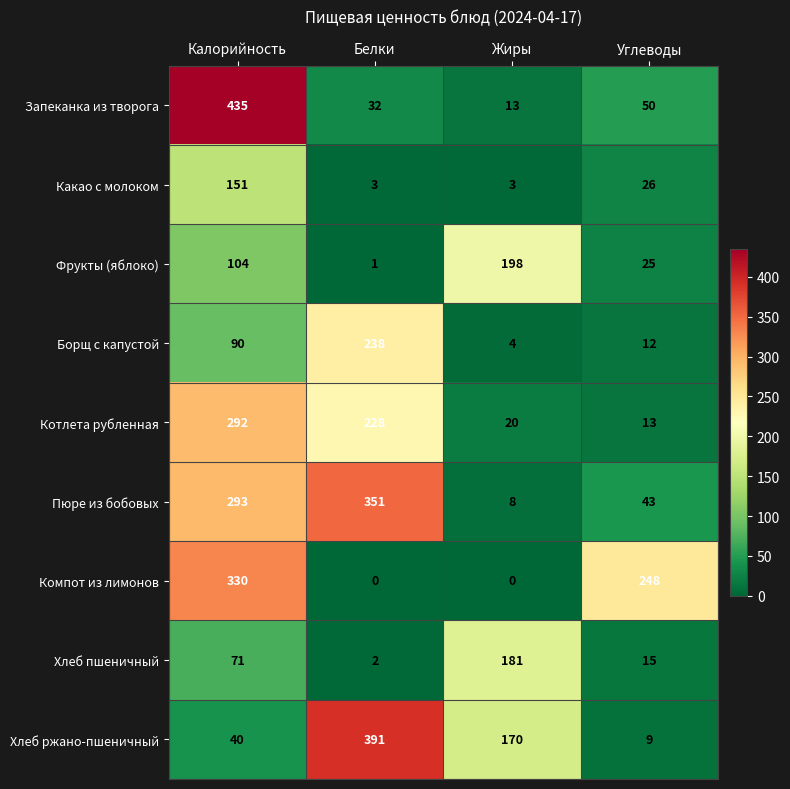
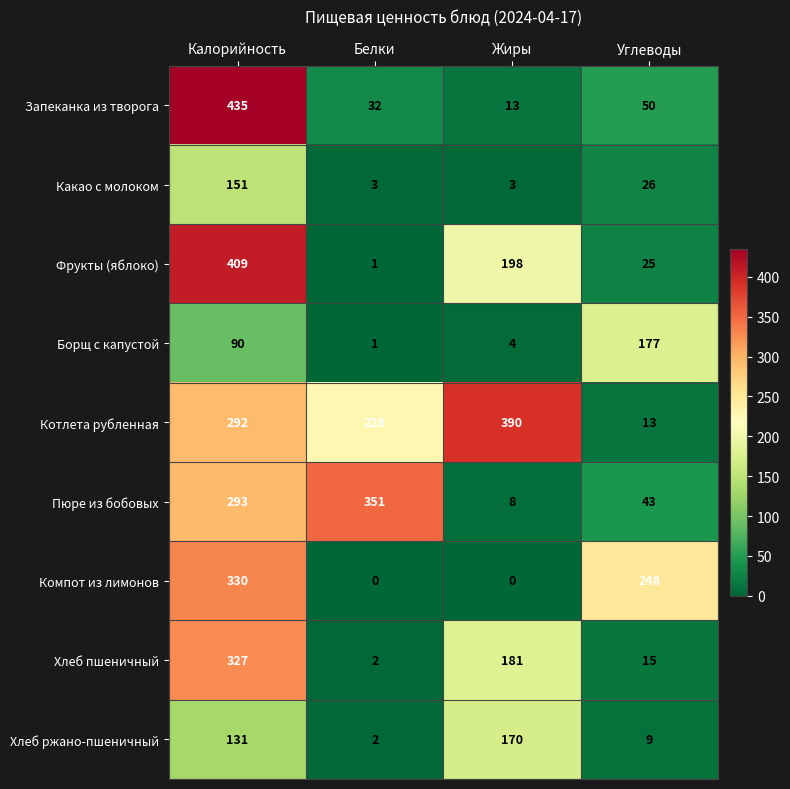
Фрукты (яблоко), Калорийность: 104 -> 409
Борщ с капустой, Белки: 238 -> 1
Борщ с капустой, Углеводы: 12 -> 177
Котлета рубленная, Жиры: 20 -> 390
Хлеб пшеничный, Калорийность: 71 -> 327
Хлеб ржано-пшеничный, Калорийность: 40 -> 131
Хлеб ржано-пшеничный, Белки: 391 -> 2
